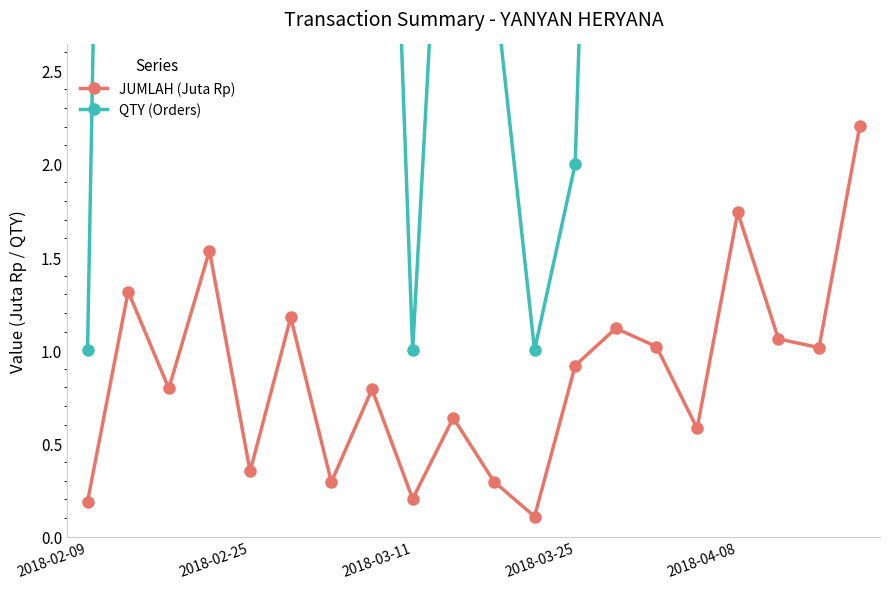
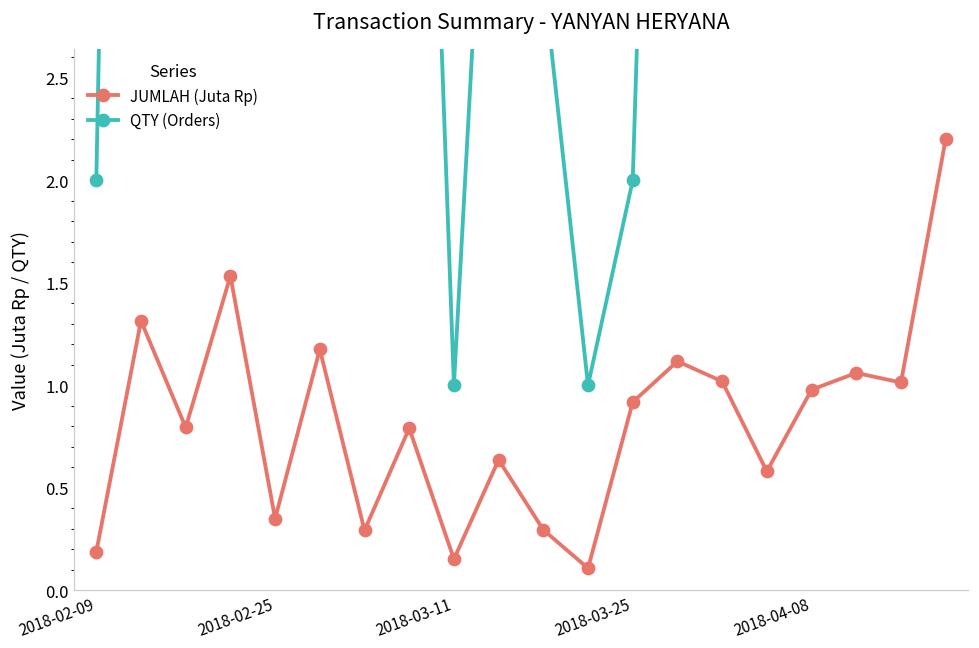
QTY (Orders), 2018-02-09: 1 -> 2
JUMLAH (Juta Rp), 2018-03-11: 0.20 -> 0.15
JUMLAH (Juta Rp), 2018-04-08: 1.74 -> 0.98
